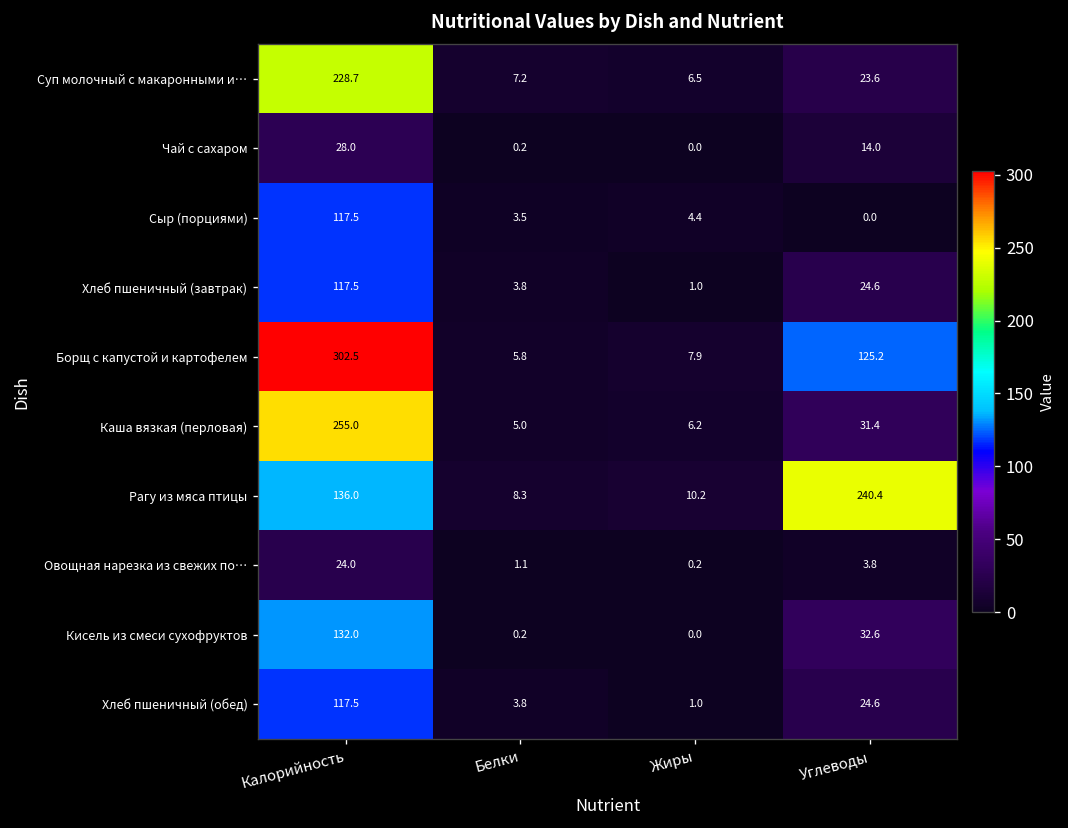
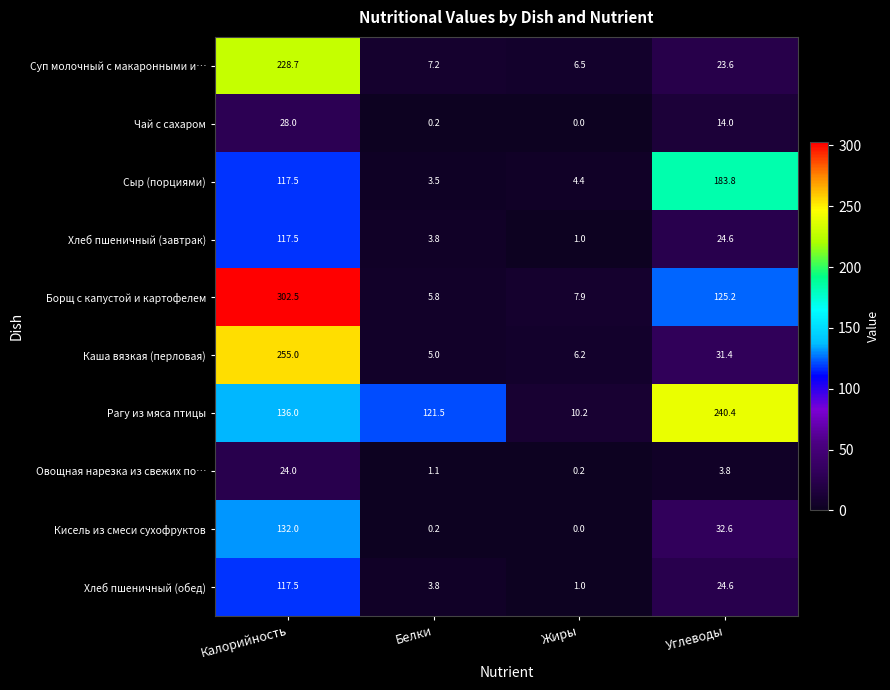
Сыр (порциями), Углеводы: 0.0 -> 183.8
Рагу из мяса птицы, Белки: 8.3 -> 121.5
